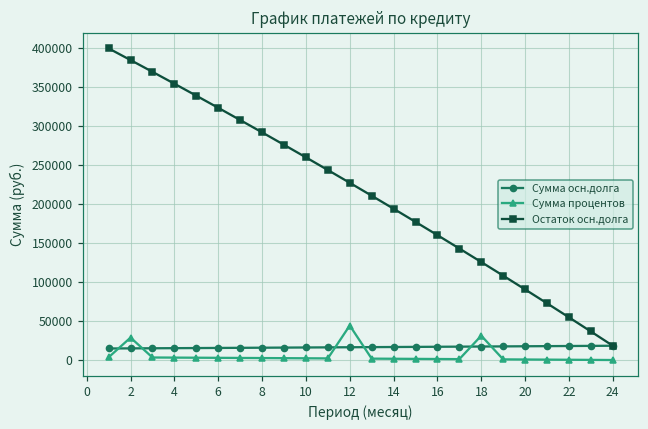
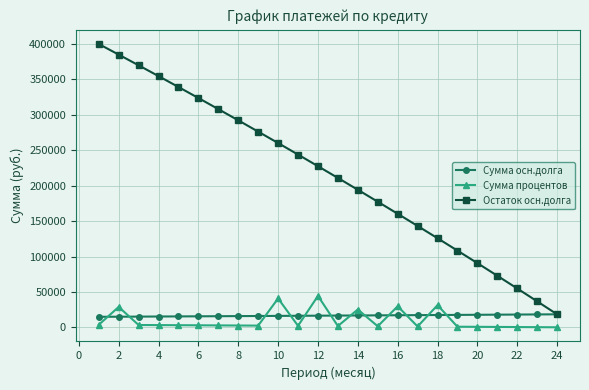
Сумма процентов, 10: 0 -> 40000
Сумма процентов, 14: 0 -> 30000
Сумма процентов, 16: 0 -> 30000
